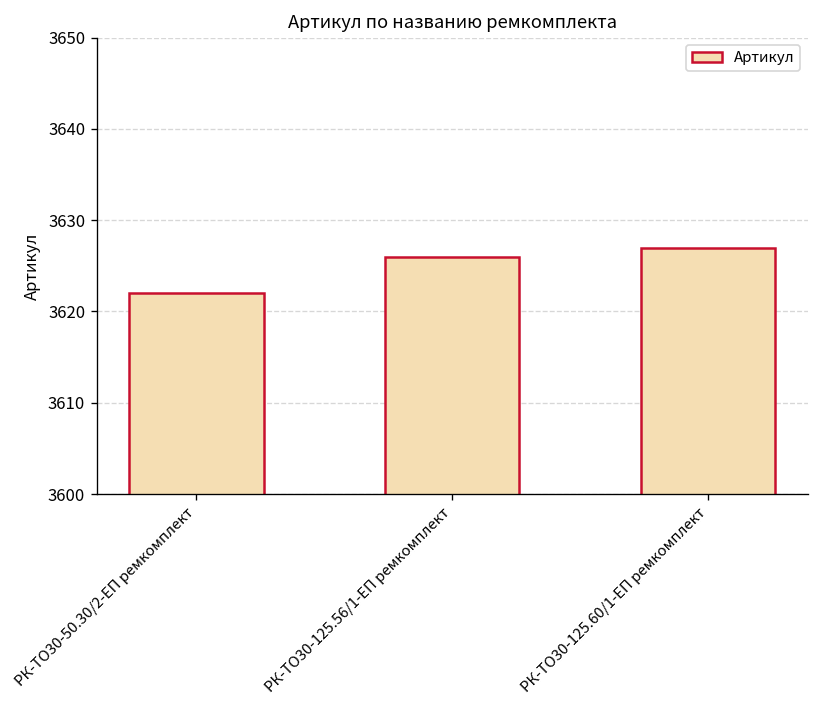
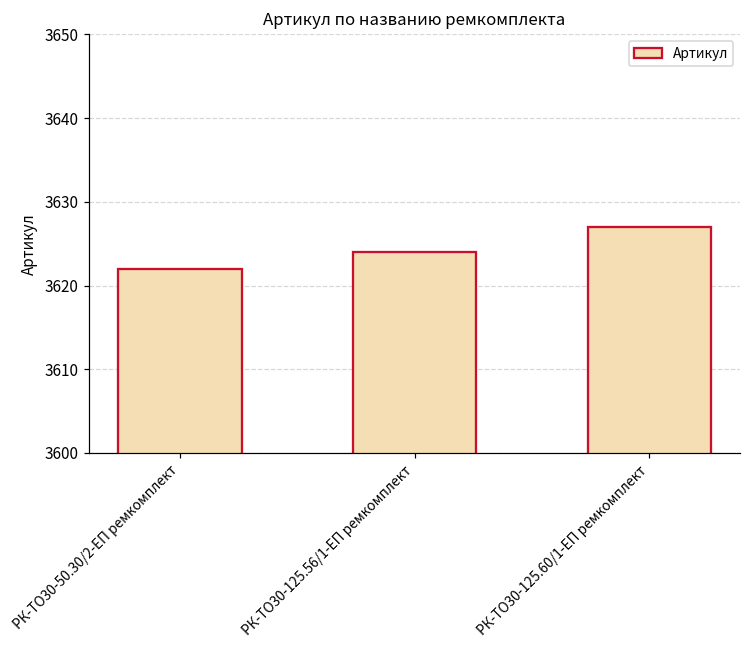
РК-ТО30-125.56/1-ЕП ремкомплект: 3626 -> 3624
